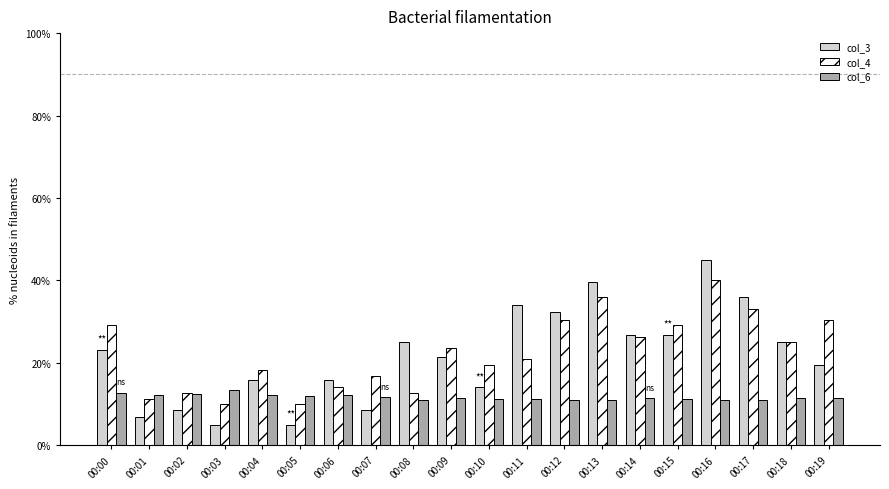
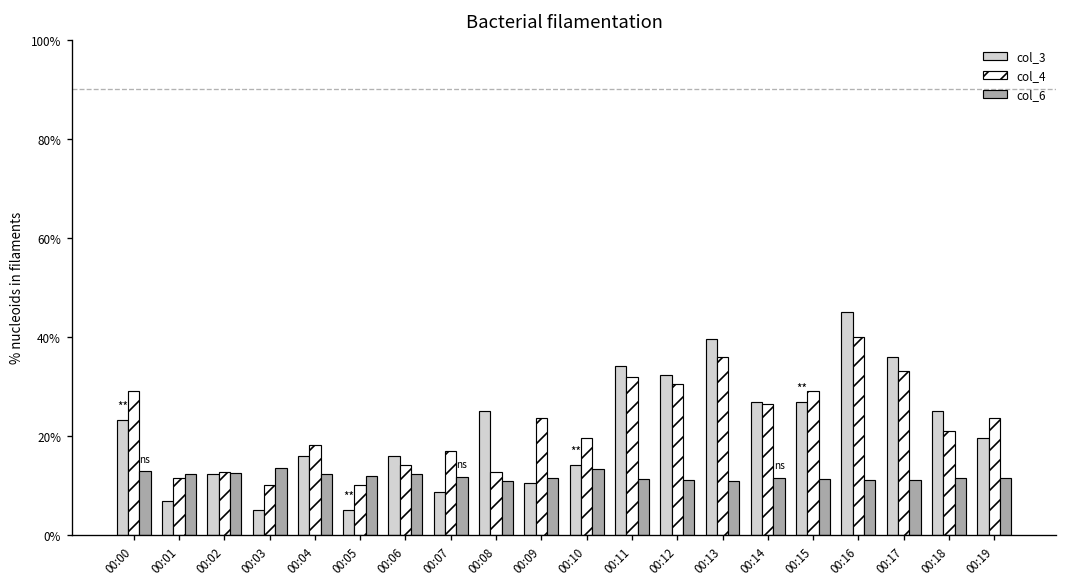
col_3, 00:02: 9% -> 12%
col_3, 00:09: 21% -> 10%
col_6, 00:10: 11% -> 13%
col_4, 00:11: 21% -> 32%
col_4, 00:18: 25% -> 21%
col_4, 00:19: 30% -> 24%
